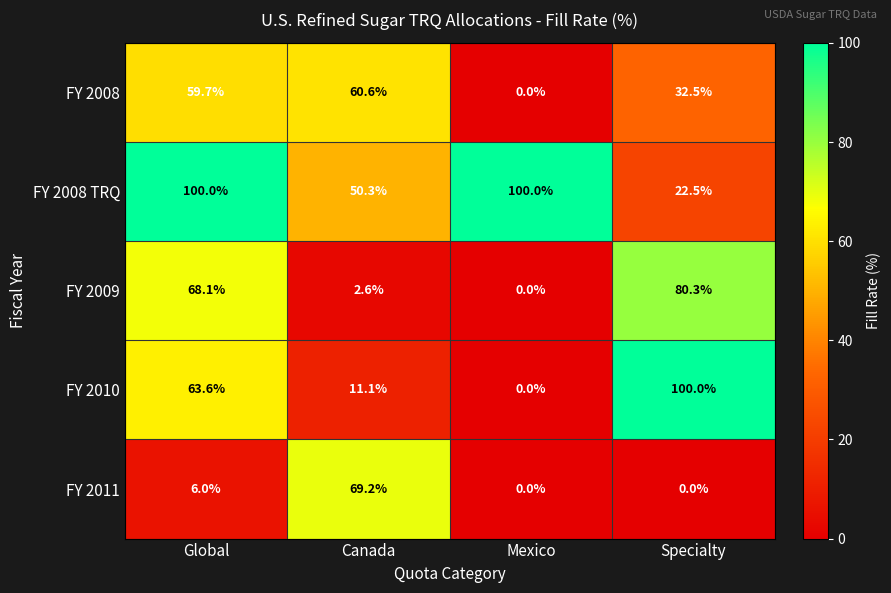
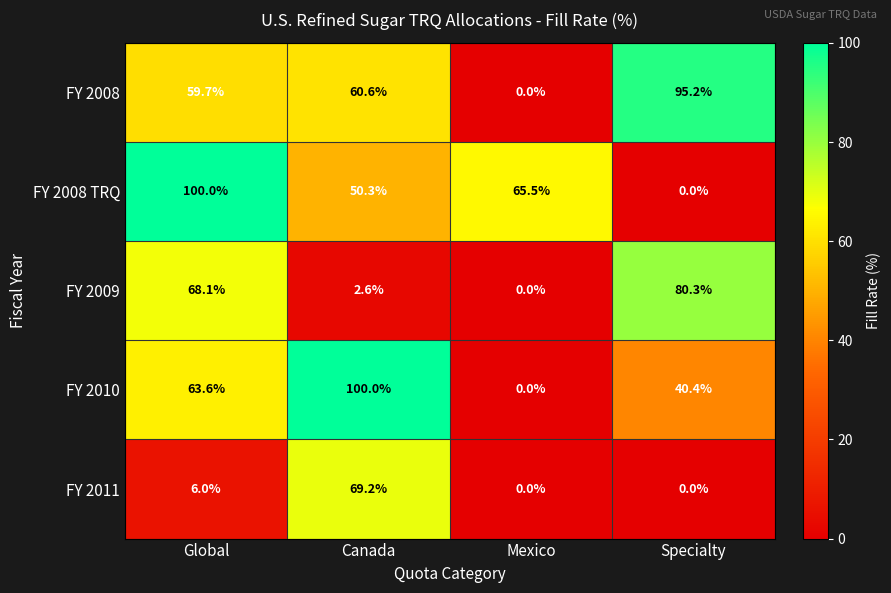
FY 2008, Specialty: 32.5% -> 95.2%
FY 2008 TRQ, Mexico: 100.0% -> 65.5%
FY 2008 TRQ, Specialty: 22.5% -> 0.0%
FY 2010, Canada: 11.1% -> 100.0%
FY 2010, Specialty: 100.0% -> 40.4%
